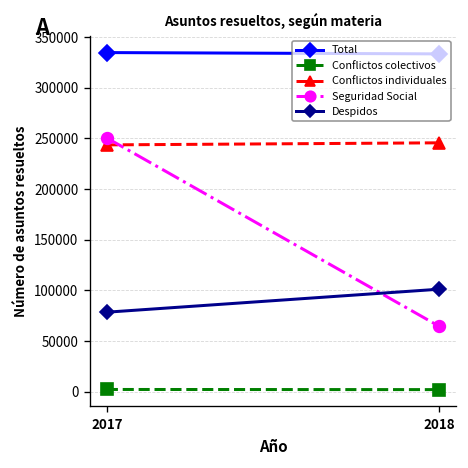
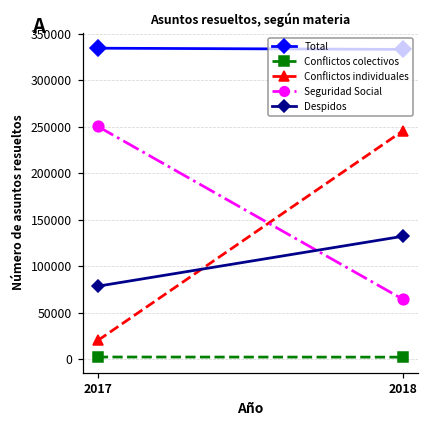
Conflictos individuales, 2017: 240000 -> 20000
Despidos, 2018: 100000 -> 130000
